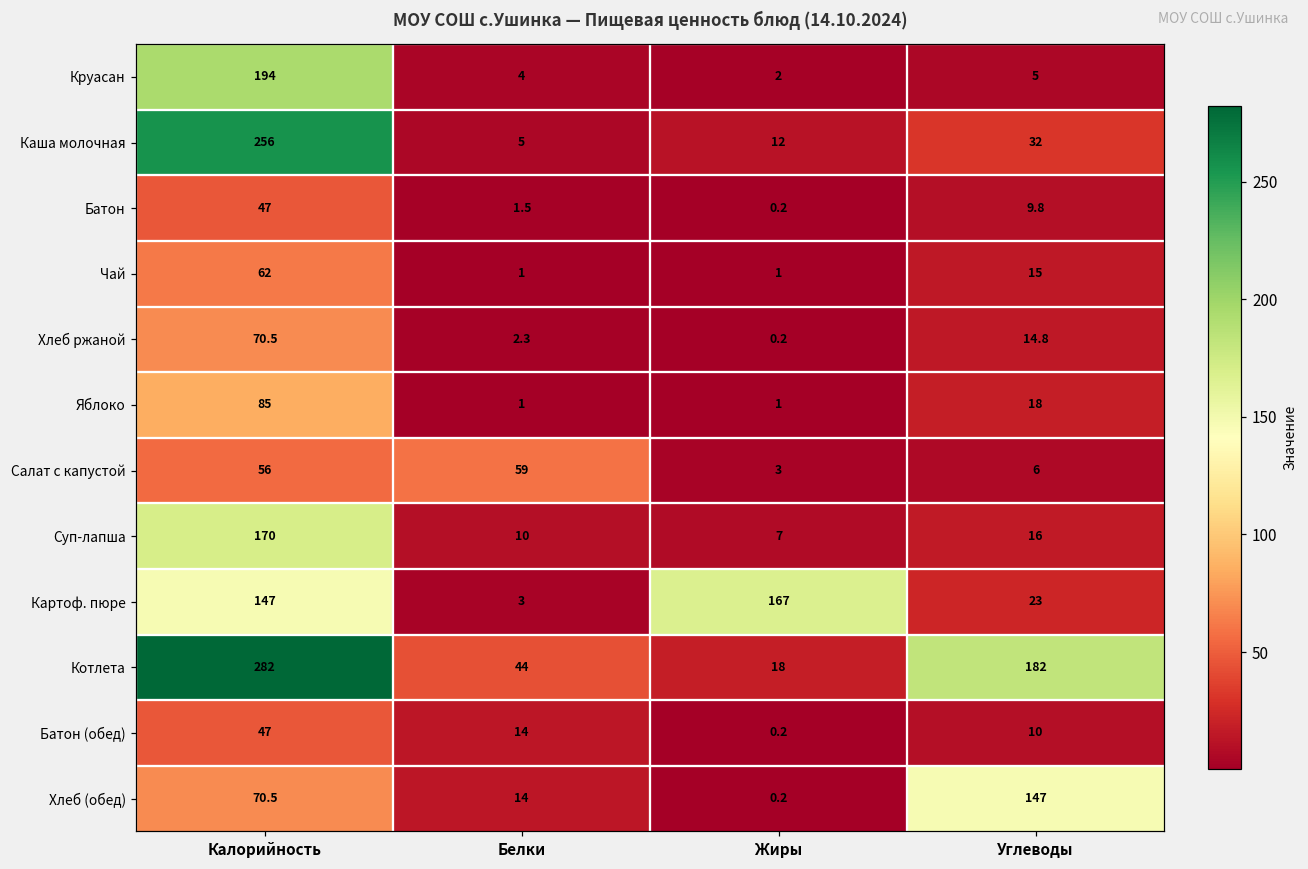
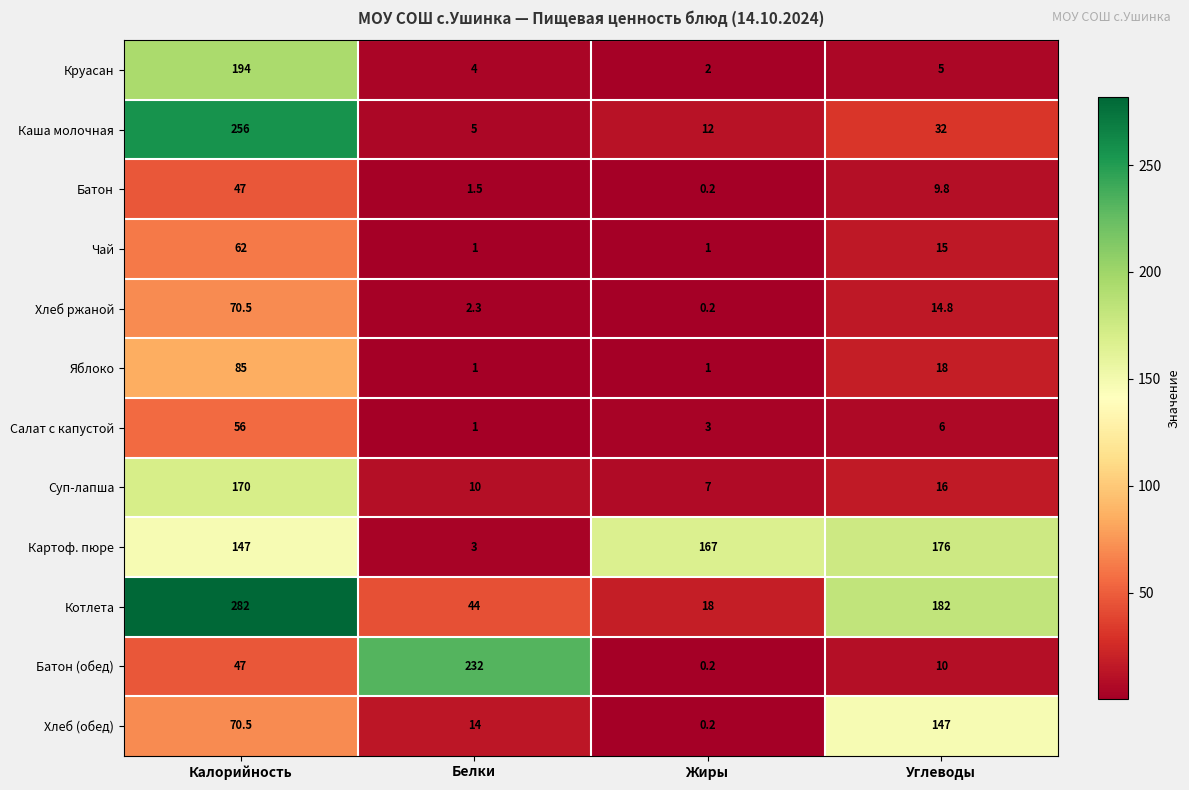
Салат с капустой, Белки: 59 -> 1
Картоф. пюре, Углеводы: 23 -> 176
Батон (обед), Белки: 14 -> 232
